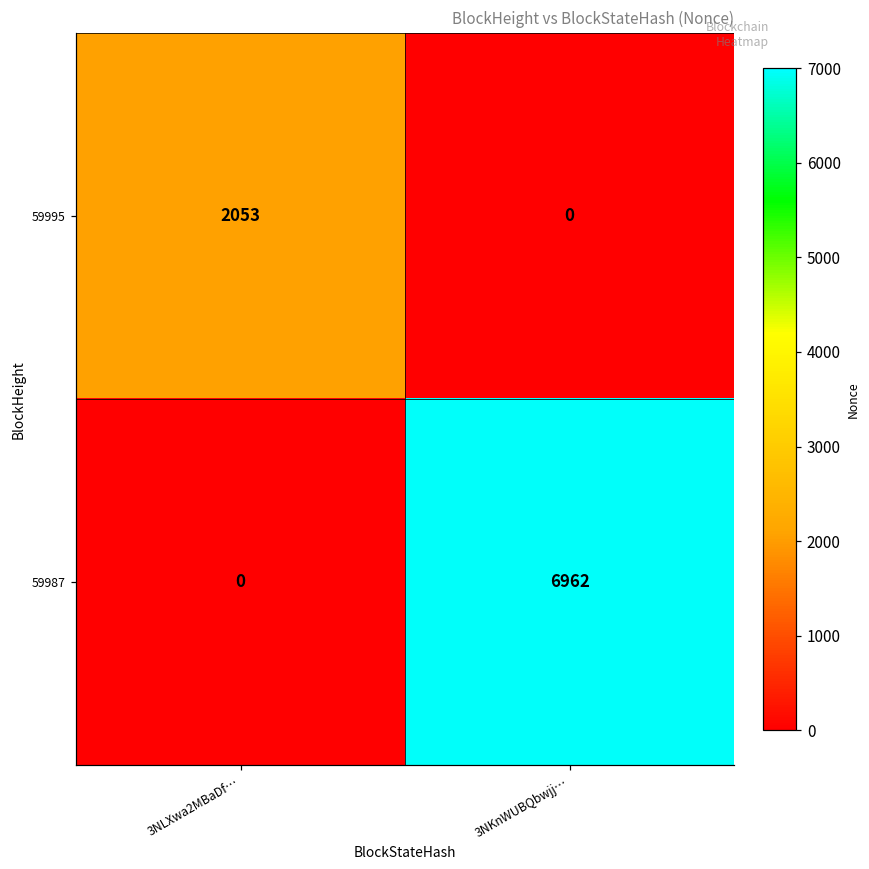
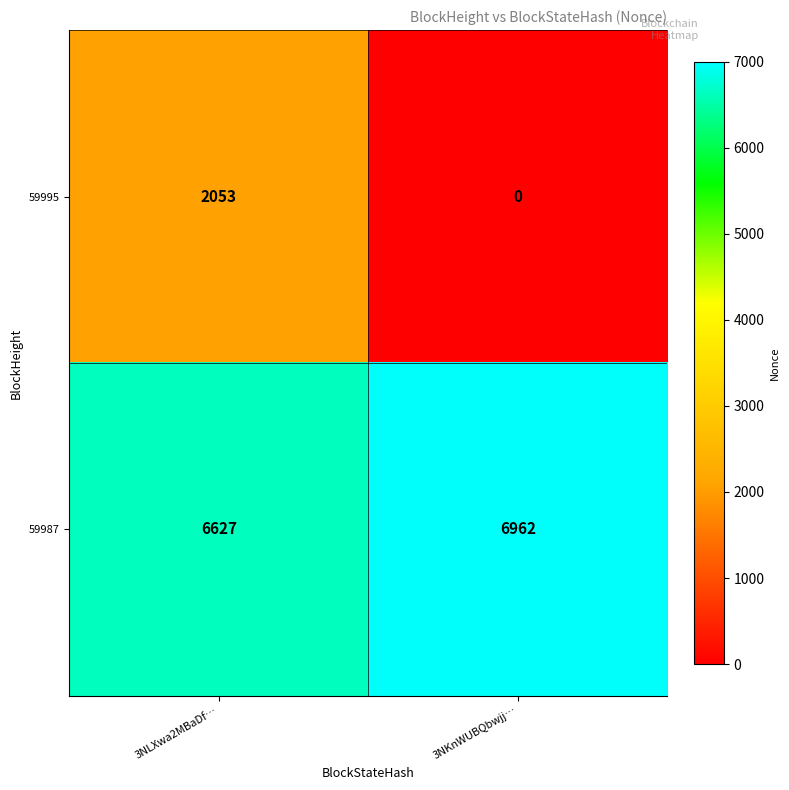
59987, 3NLXwa2MBaDf…: 0 -> 6627
